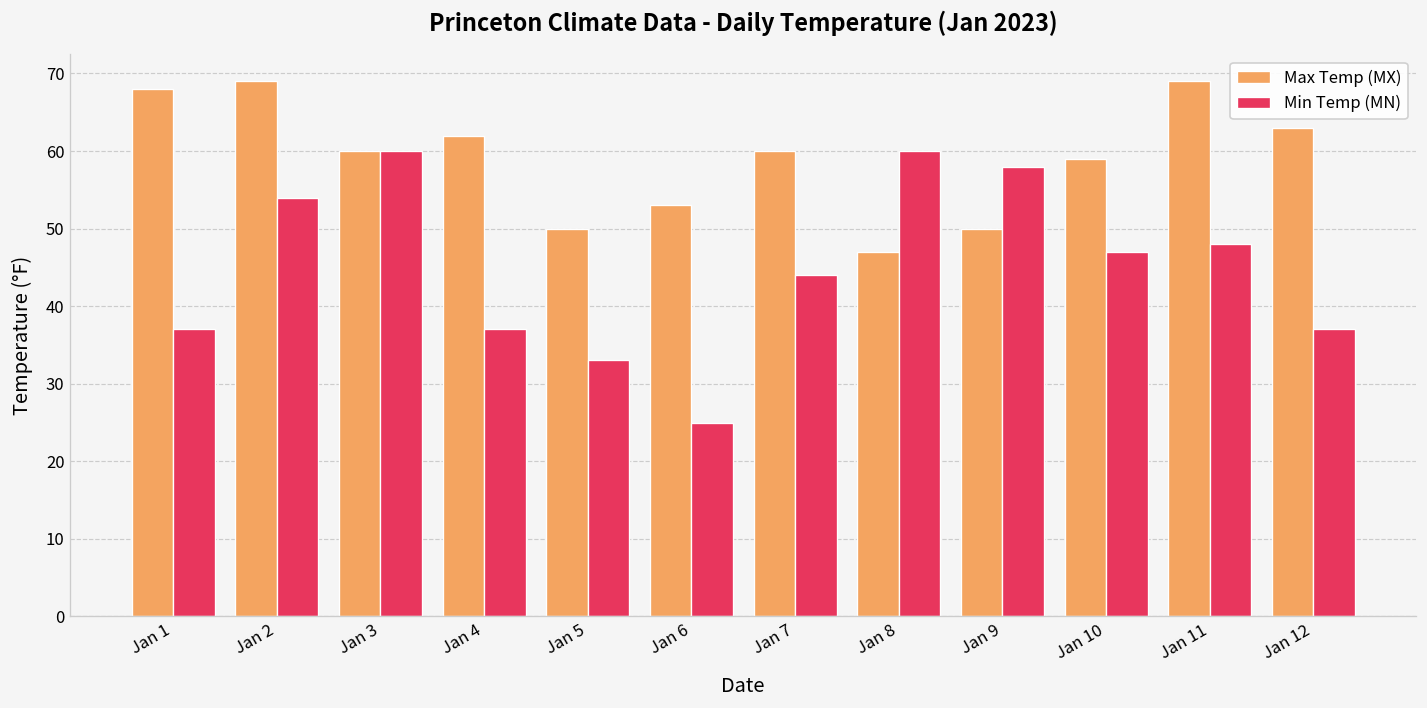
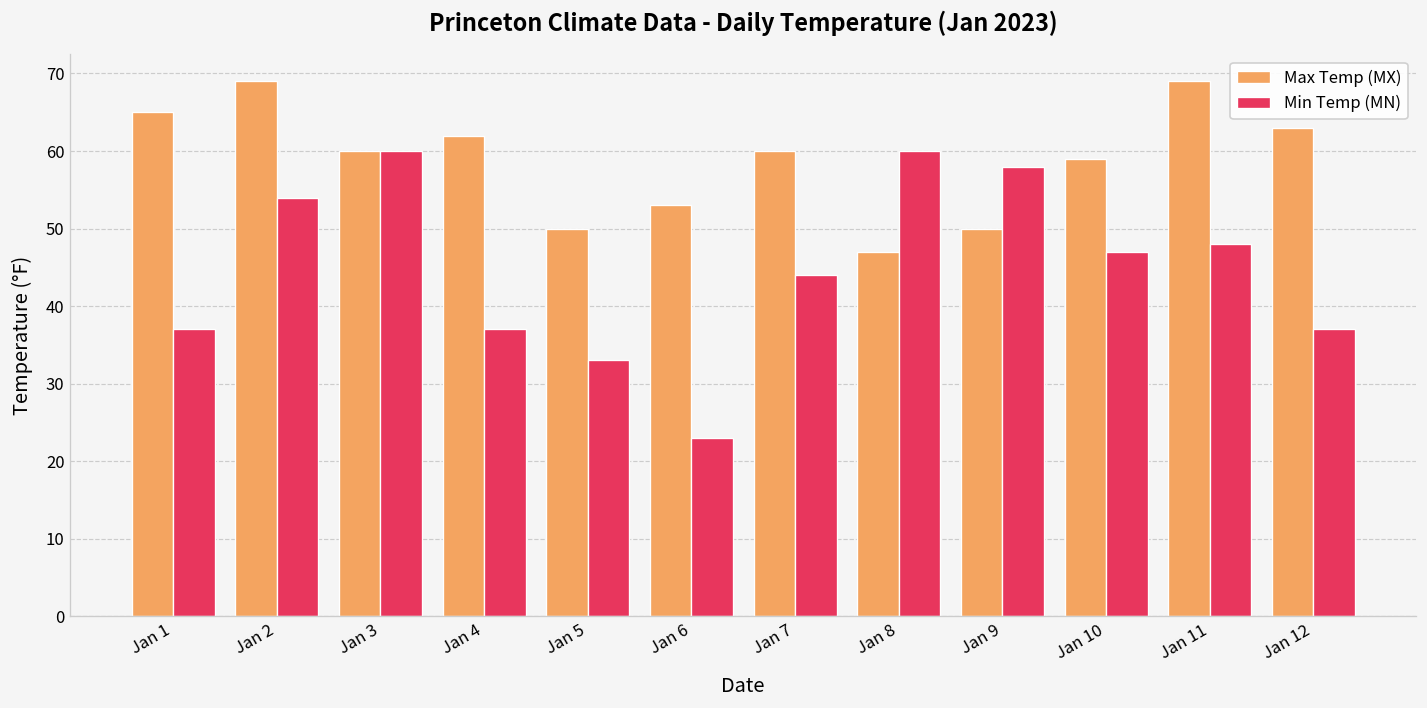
Max Temp (MX), Jan 1: 68 -> 65
Min Temp (MN), Jan 6: 25 -> 23
